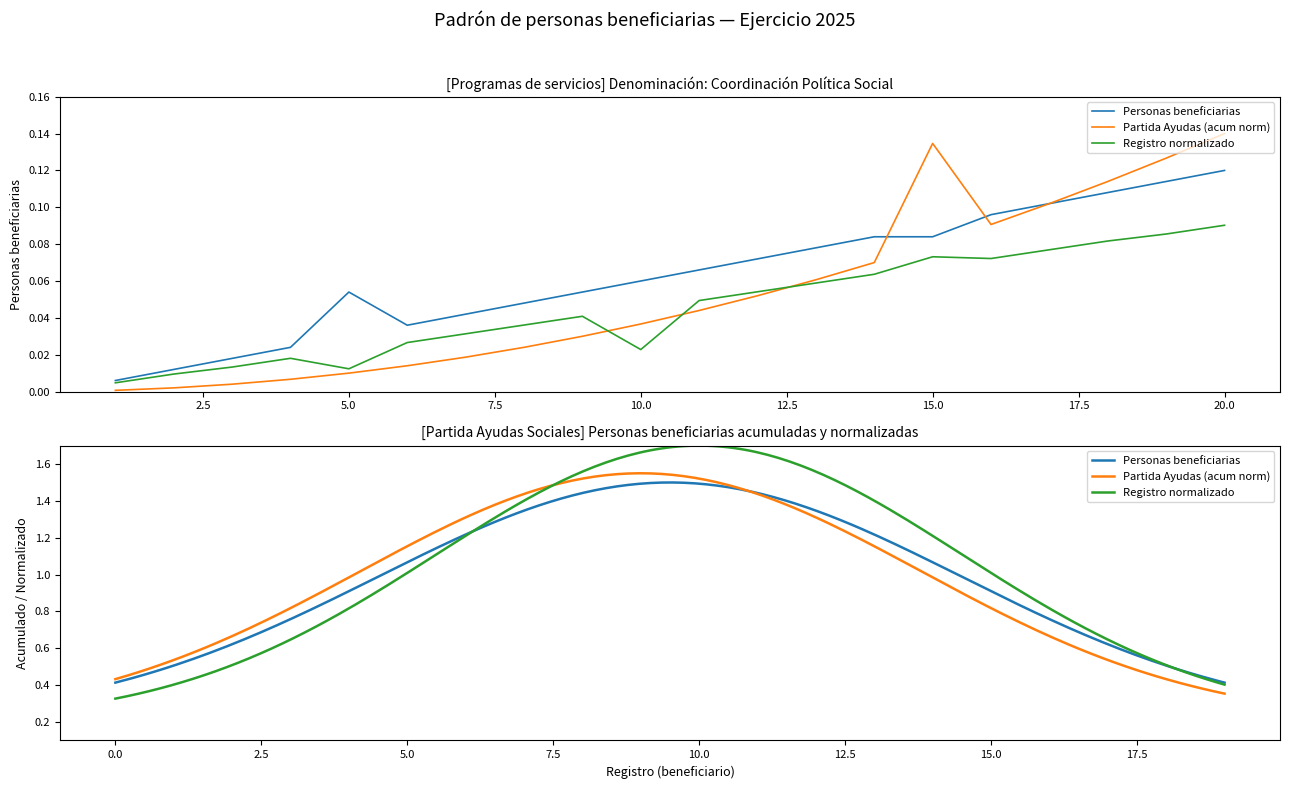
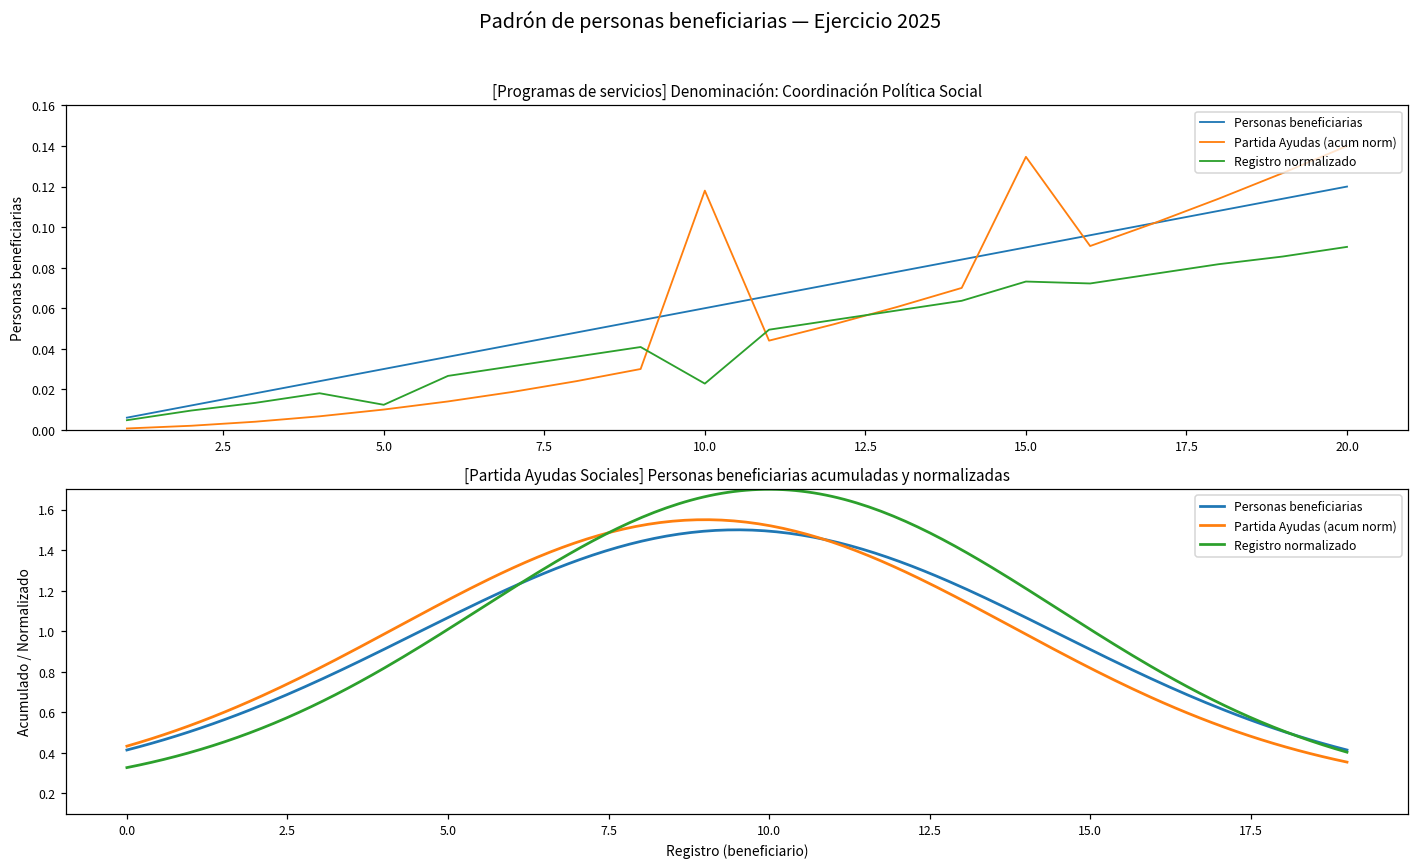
[Programas de servicios] Denominación: Coordinación Política Social, Personas beneficiarias, 5.0: 0.054 -> 0.030
[Programas de servicios] Denominación: Coordinación Política Social, Partida Ayudas (acum norm), 10.0: 0.037 -> 0.118
[Programas de servicios] Denominación: Coordinación Política Social, Personas beneficiarias, 15.0: 0.084 -> 0.090
